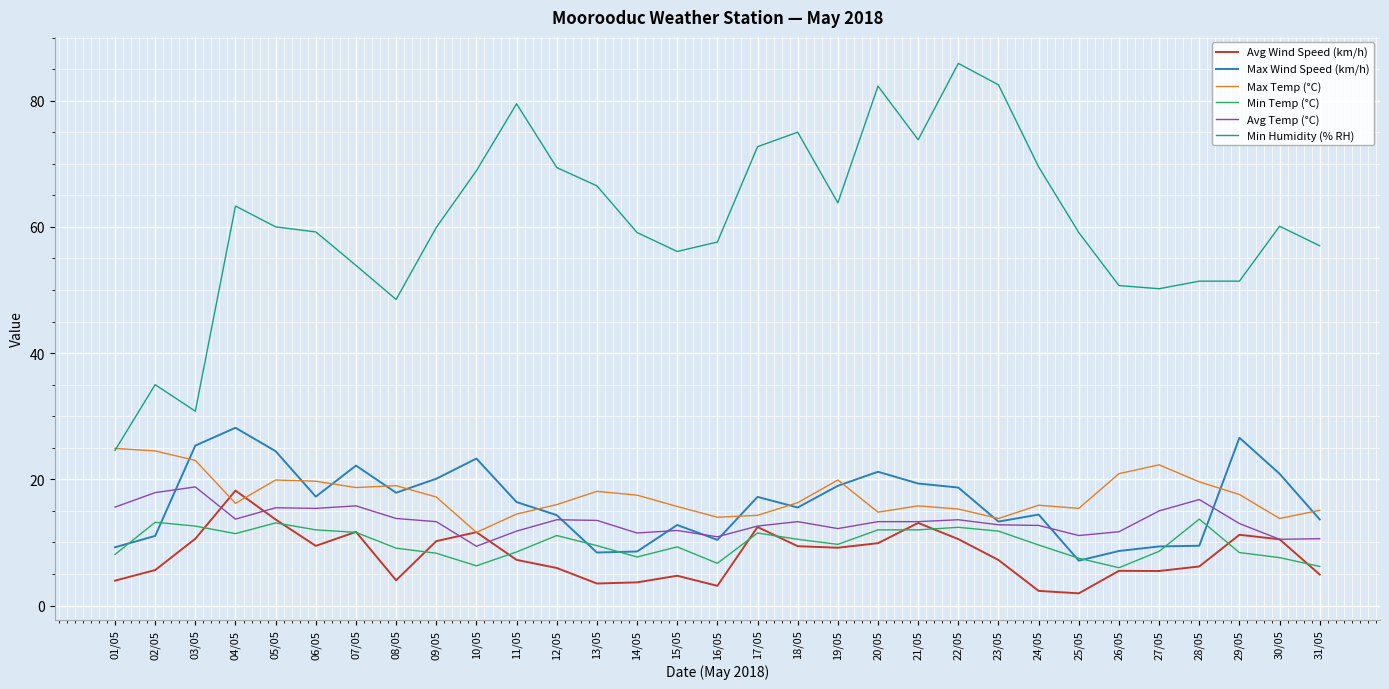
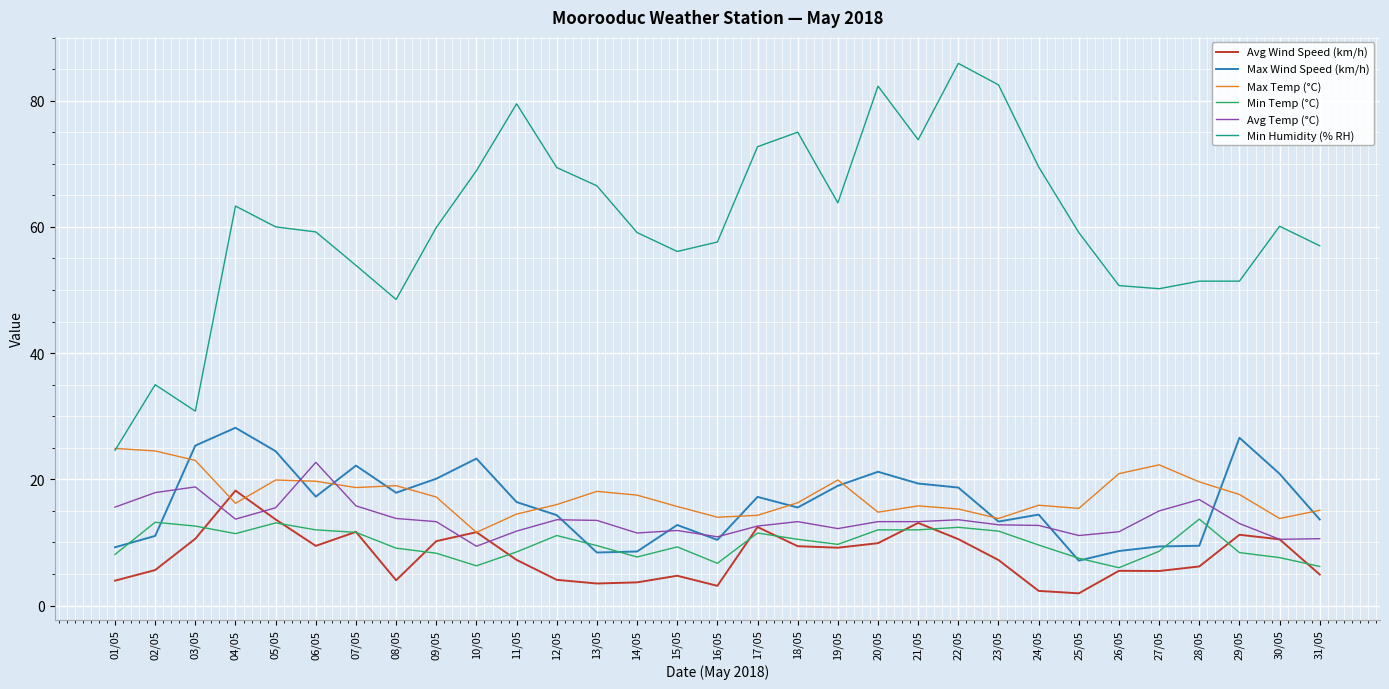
Avg Temp (°C), 06/05: 15 -> 23
Avg Wind Speed (km/h), 12/05: 6 -> 4
